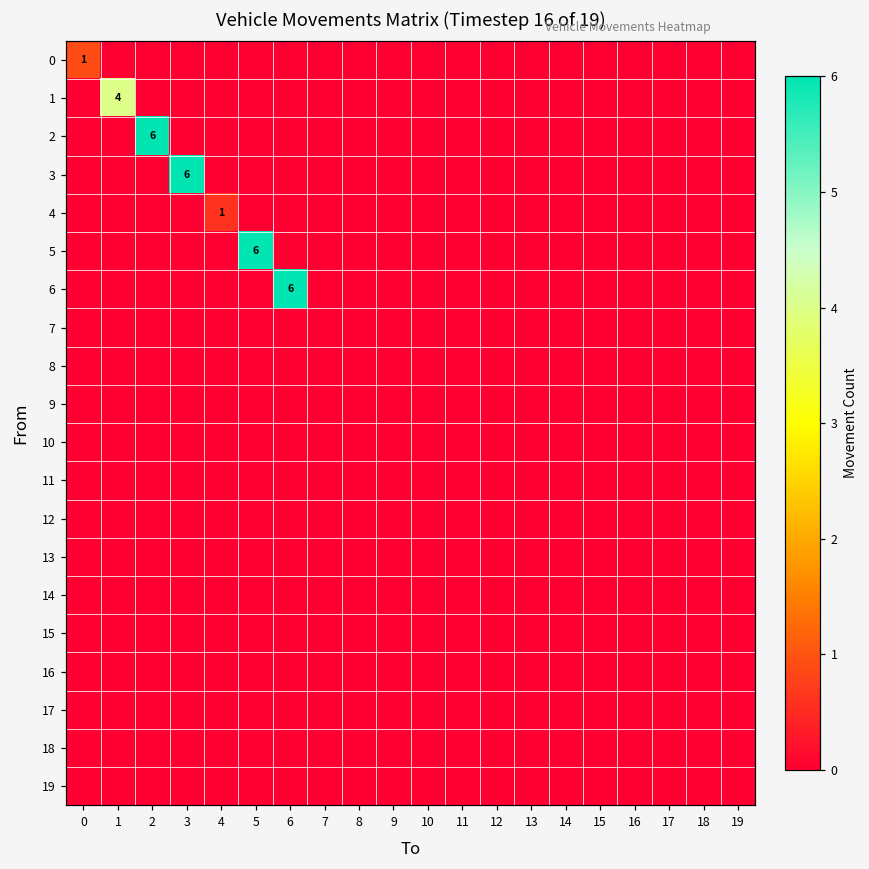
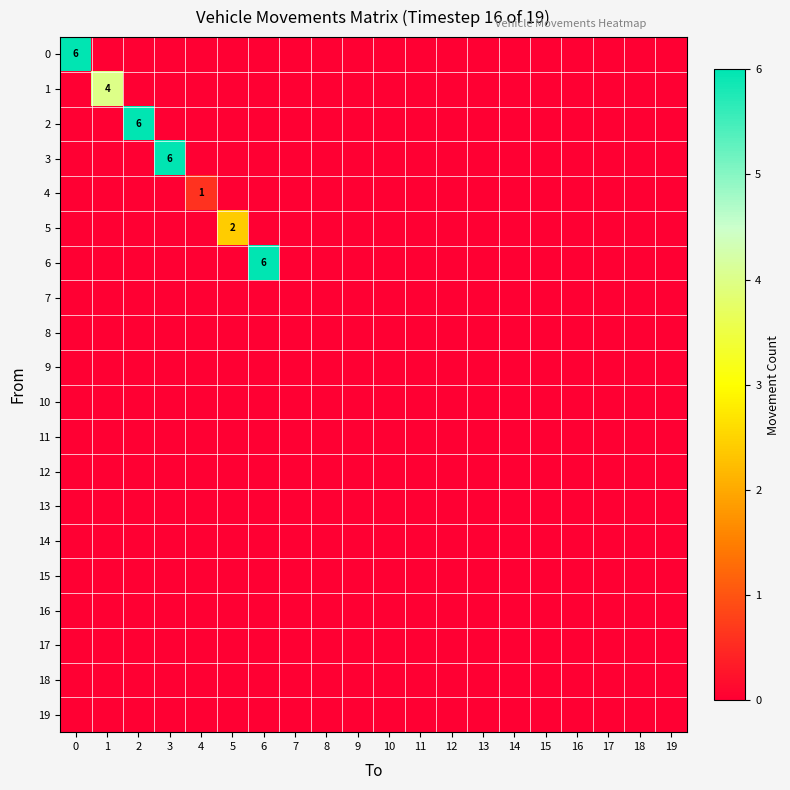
0, 0: 1 -> 6
5, 5: 6 -> 2
